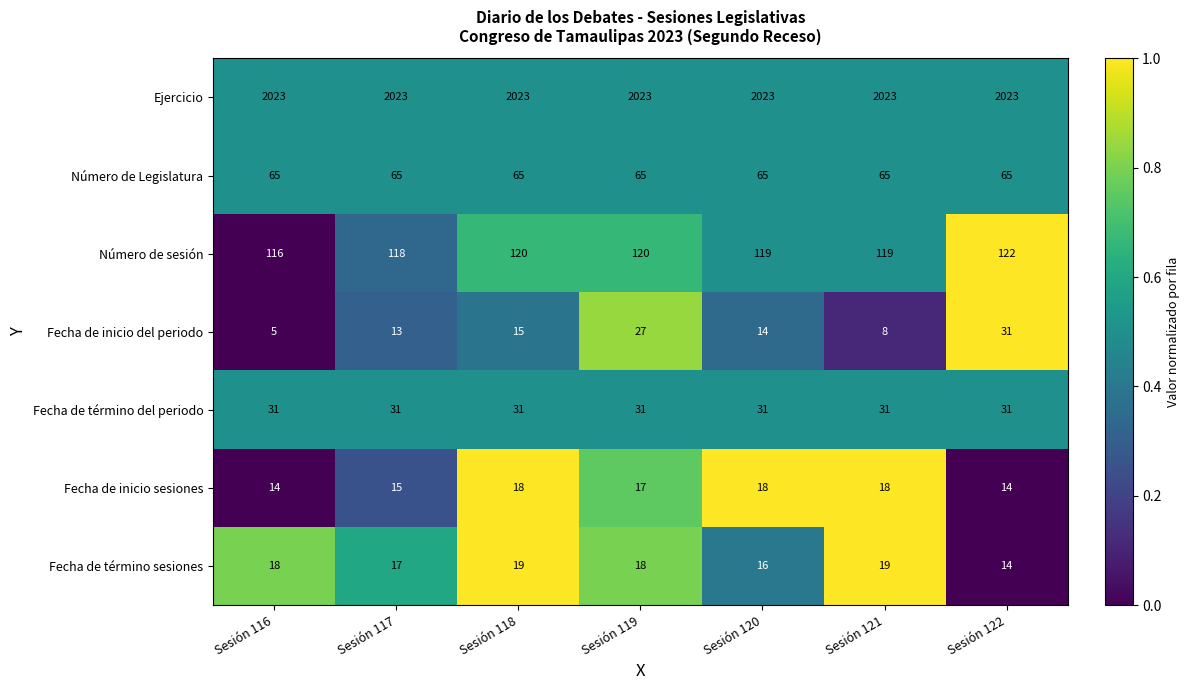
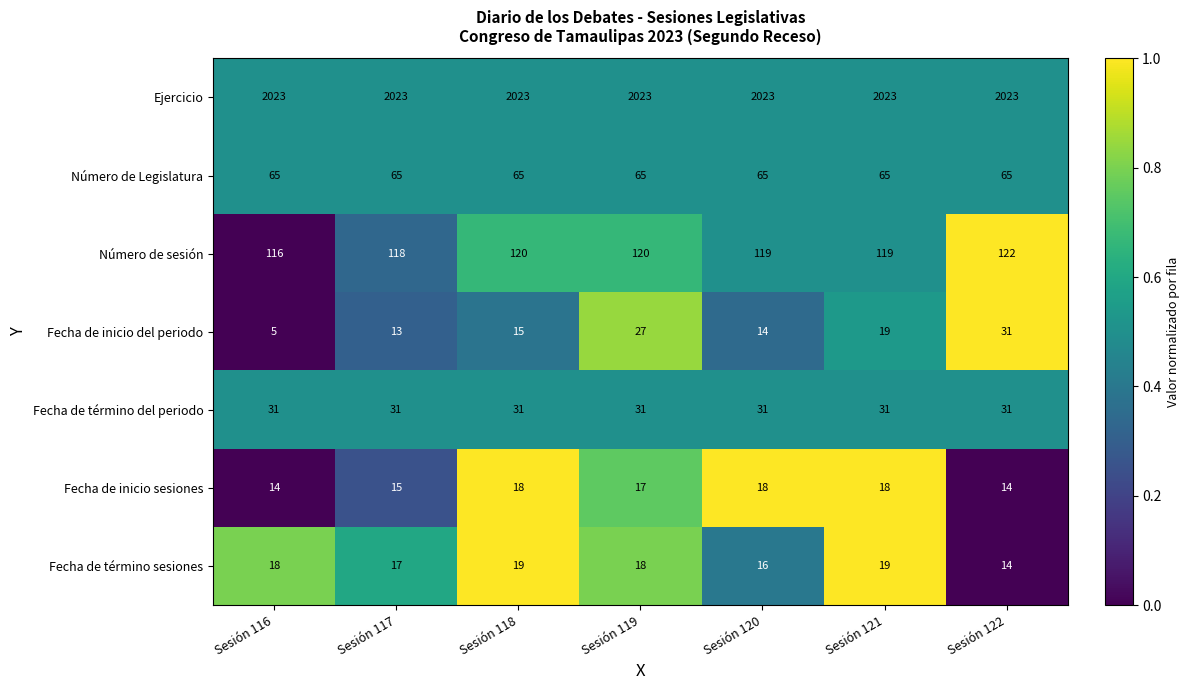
Fecha de inicio del periodo, Sesión 121: 8 -> 19
